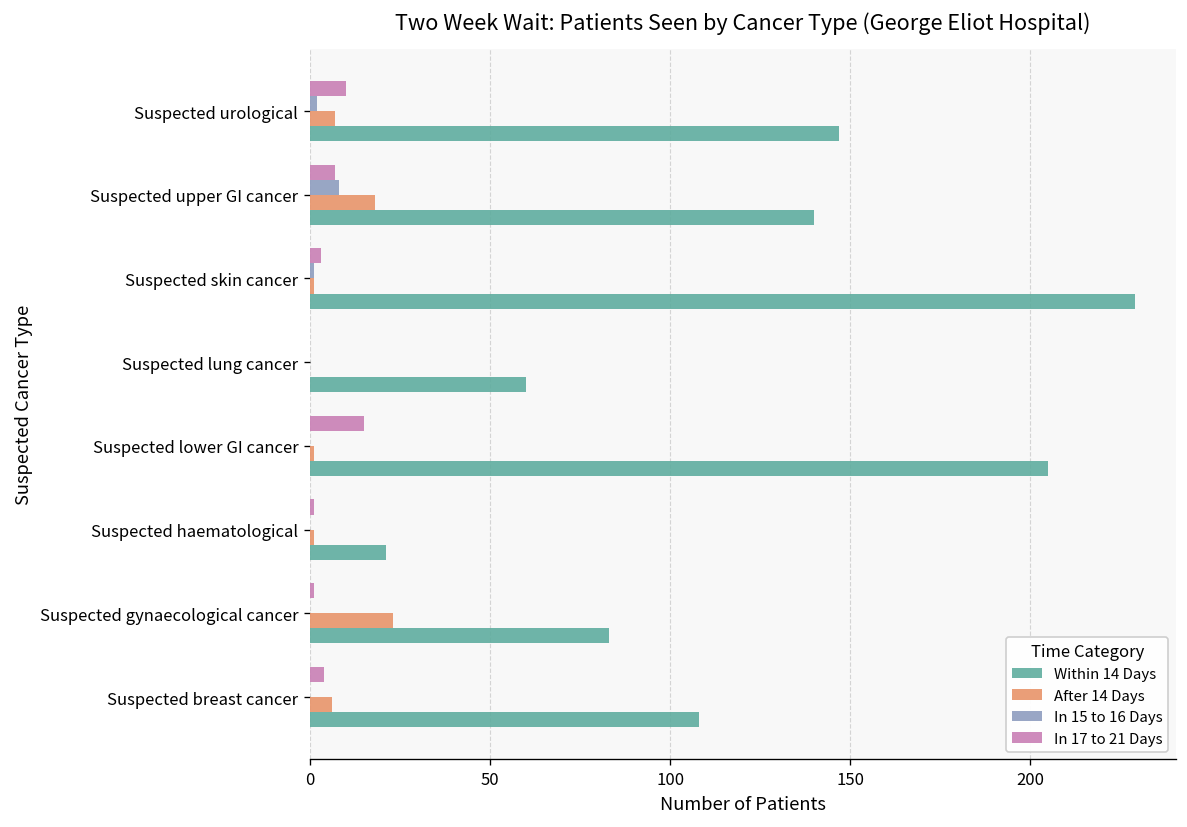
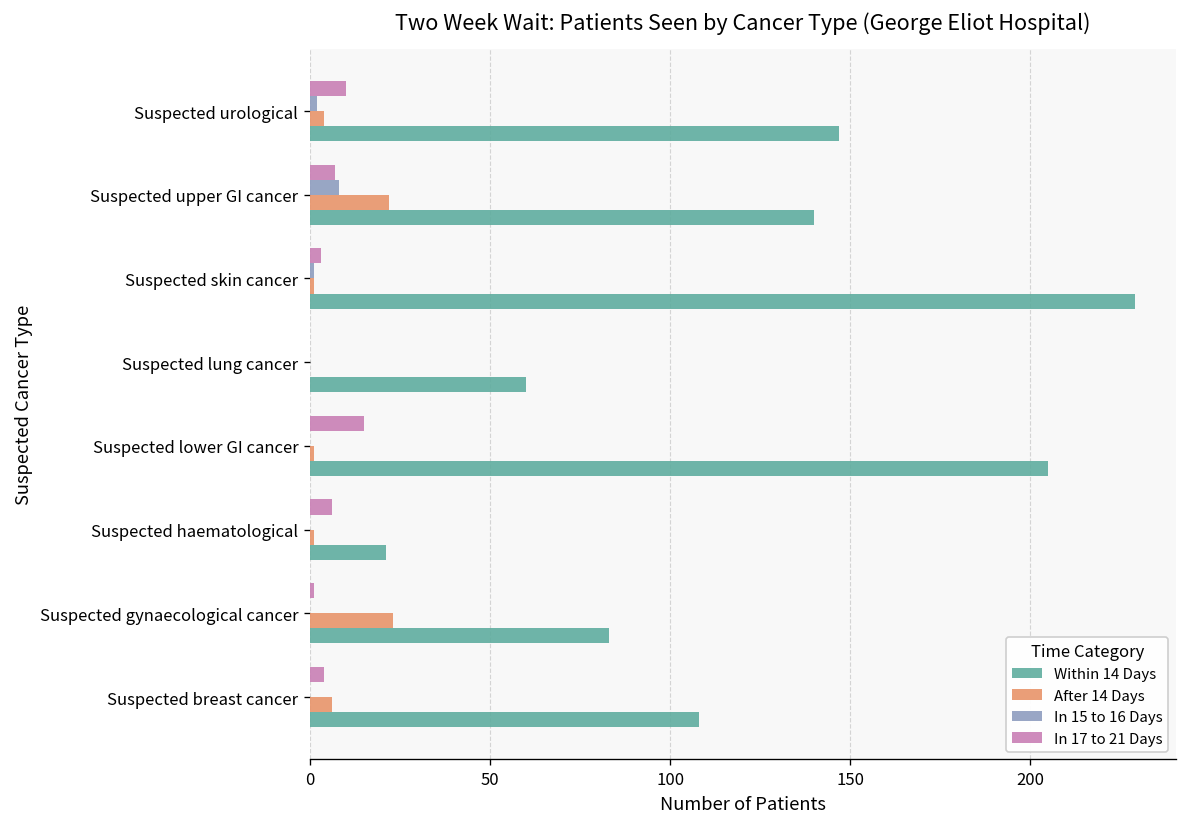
After 14 Days, Suspected urological: 7 -> 4
After 14 Days, Suspected upper GI cancer: 18 -> 22
In 17 to 21 Days, Suspected haematological: 1 -> 6
